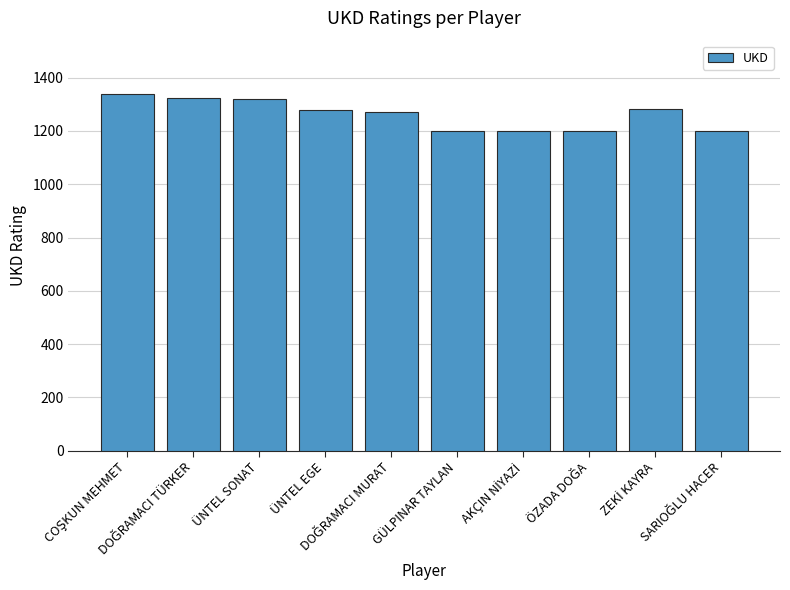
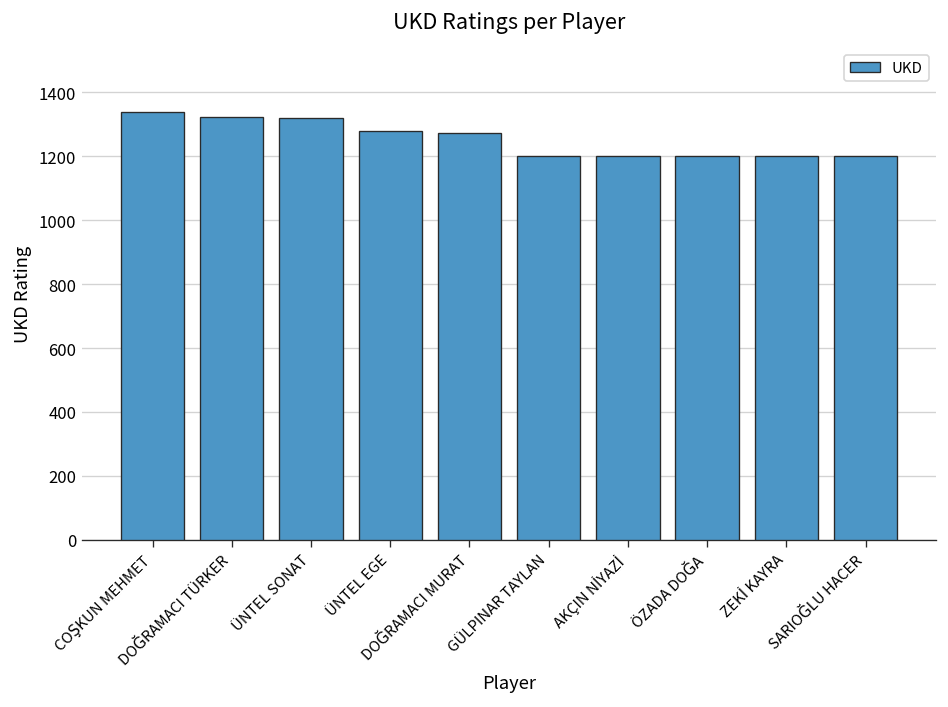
ZEKİ KAYRA: 1280 -> 1200
